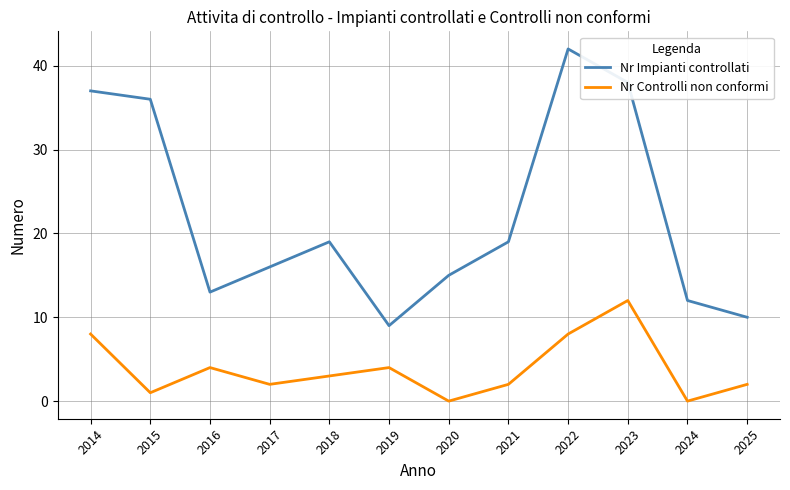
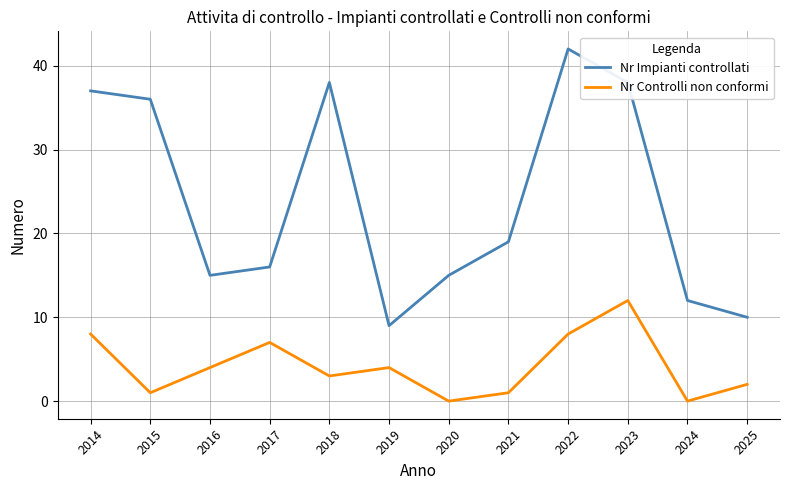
Nr Impianti controllati, 2016: 13 -> 15
Nr Controlli non conformi, 2017: 2 -> 7
Nr Impianti controllati, 2018: 19 -> 38
Nr Controlli non conformi, 2021: 2 -> 1
